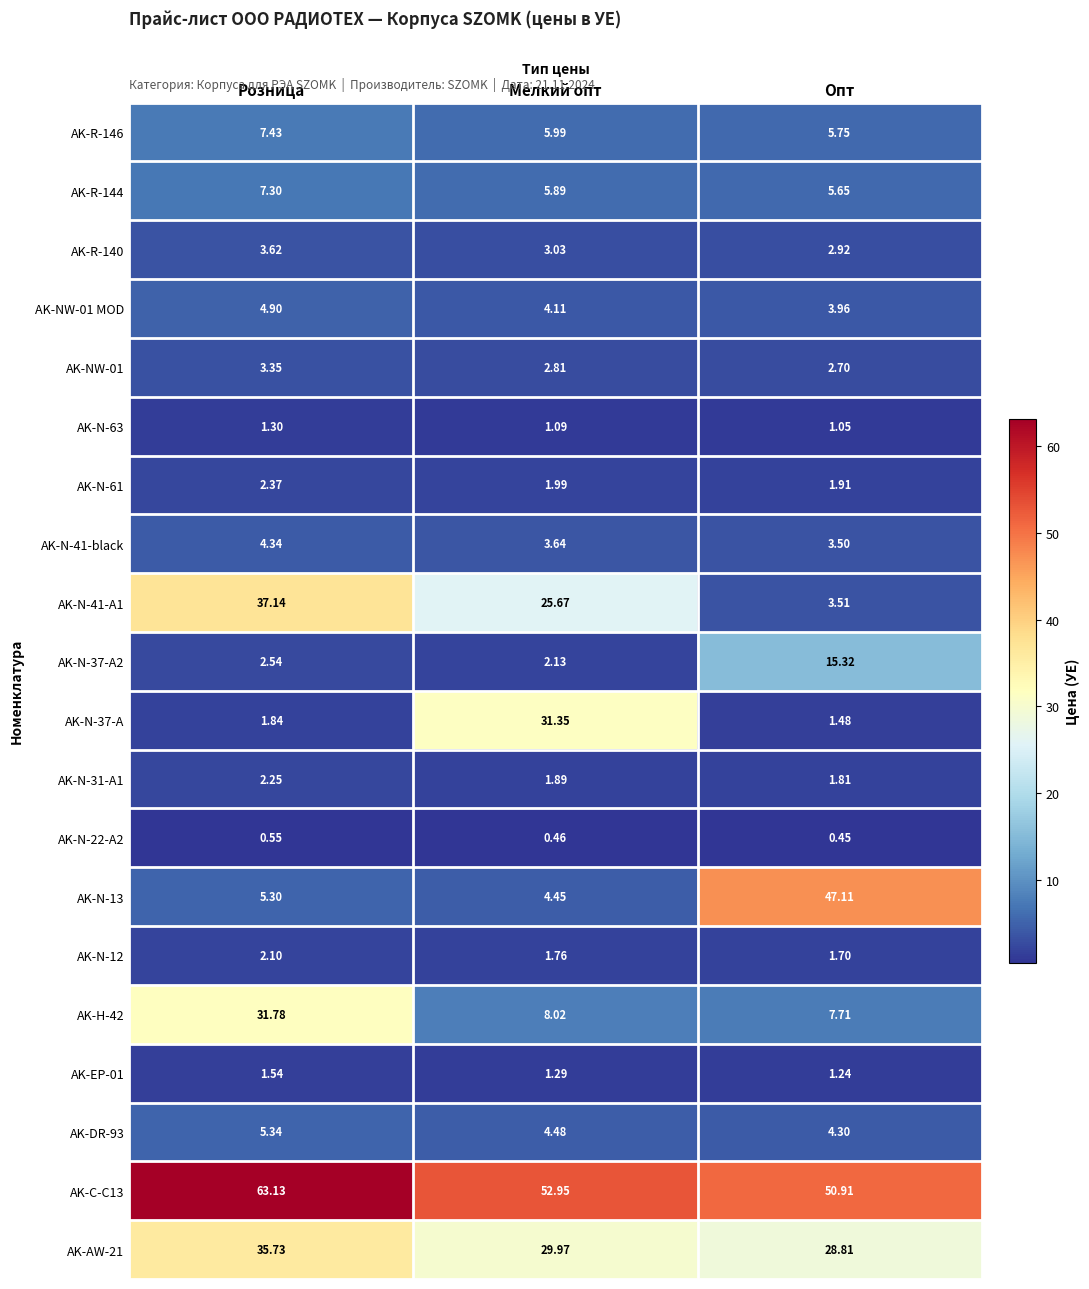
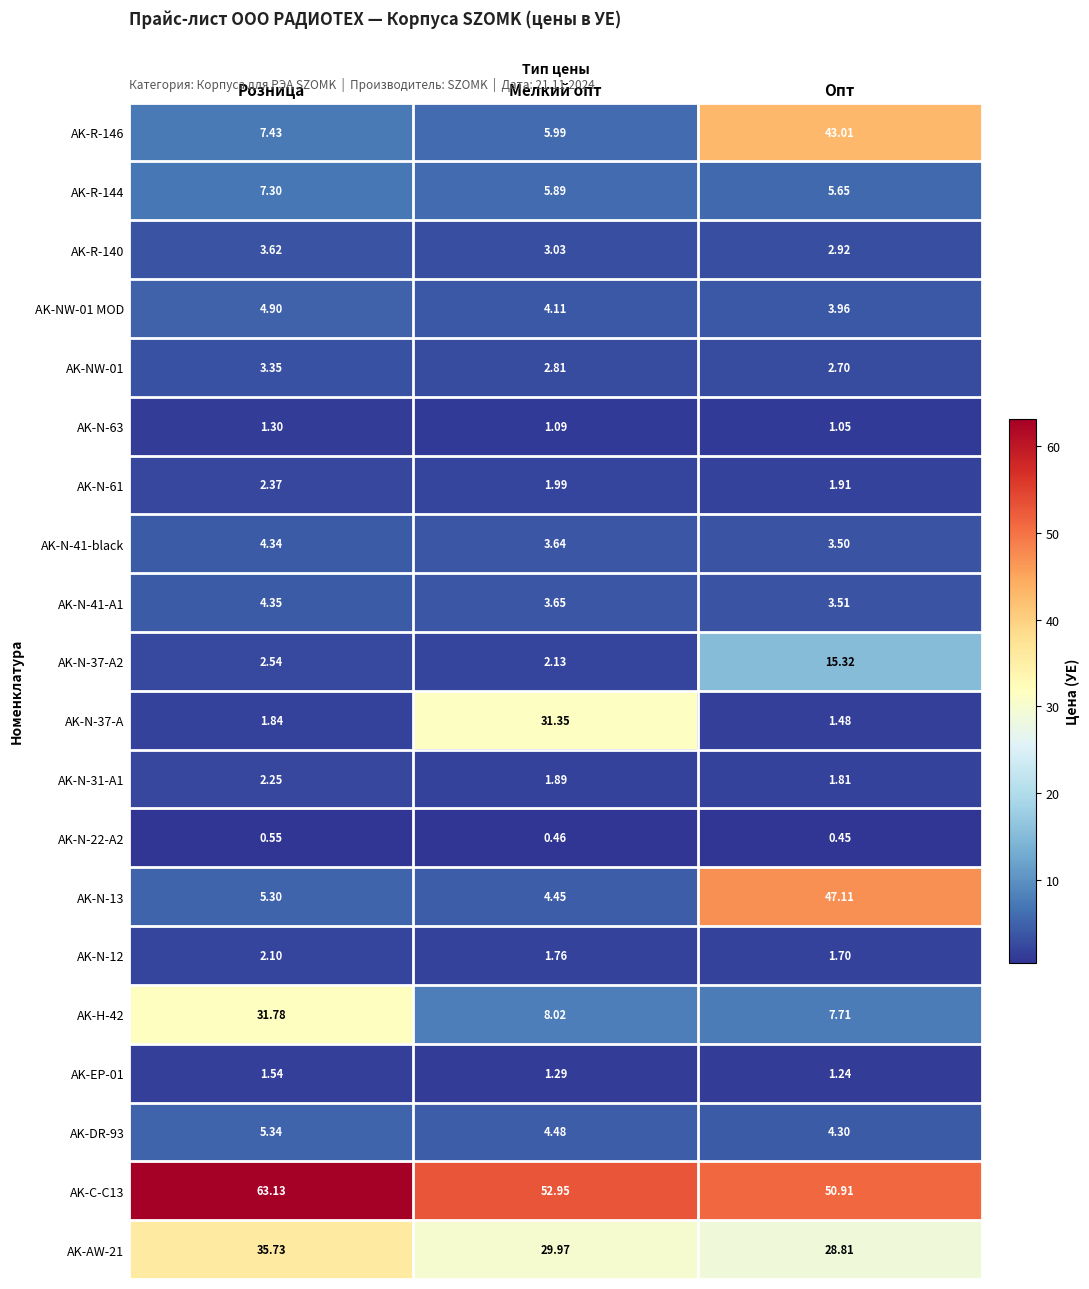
AK-R-146, Опт: 5.75 -> 43.01
AK-N-41-A1, Розница: 37.14 -> 4.35
AK-N-41-A1, Мелкий опт: 25.67 -> 3.65
